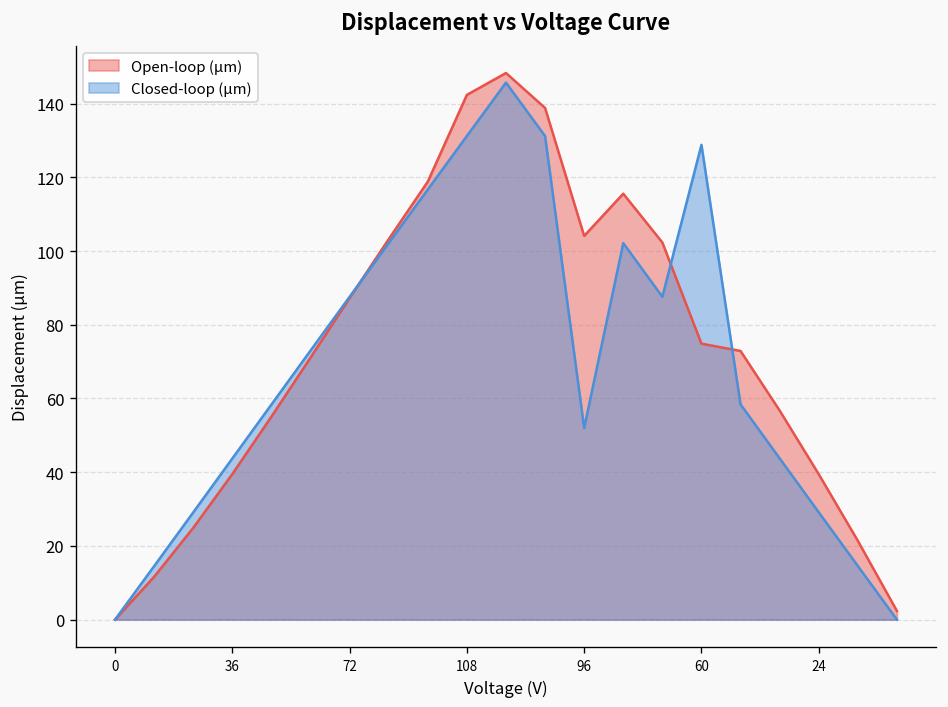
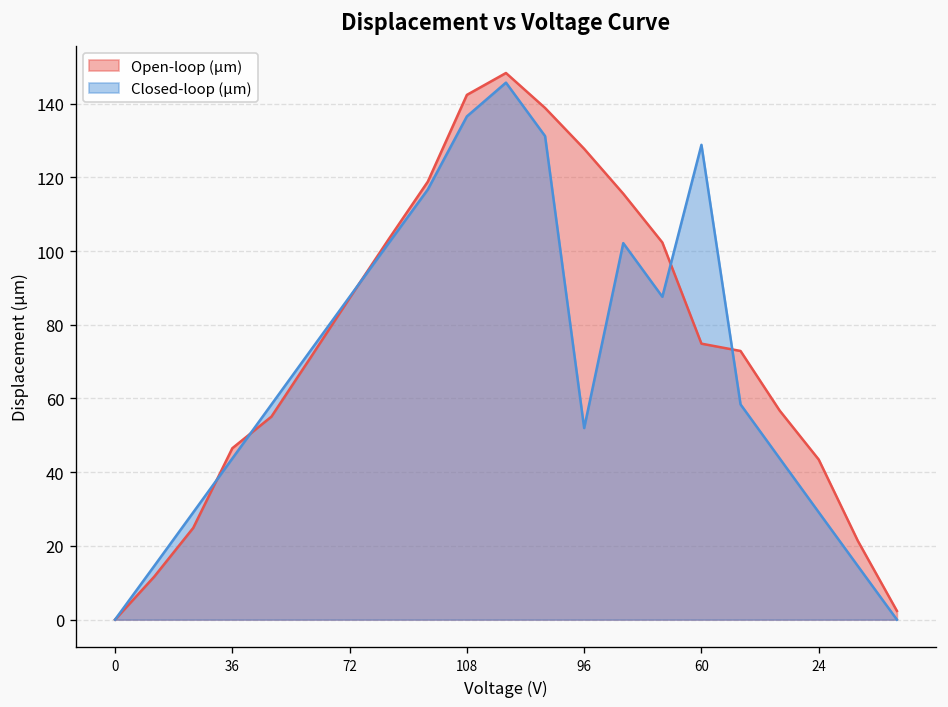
Open-loop (µm), 36: 39 -> 47
Closed-loop (µm), 108: 131 -> 137
Open-loop (µm), 96: 104 -> 128
Open-loop (µm), 24: 39 -> 43
